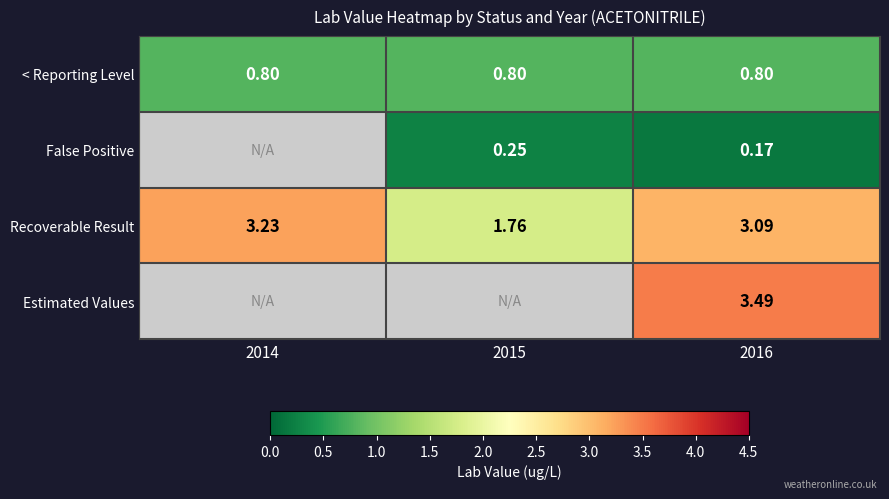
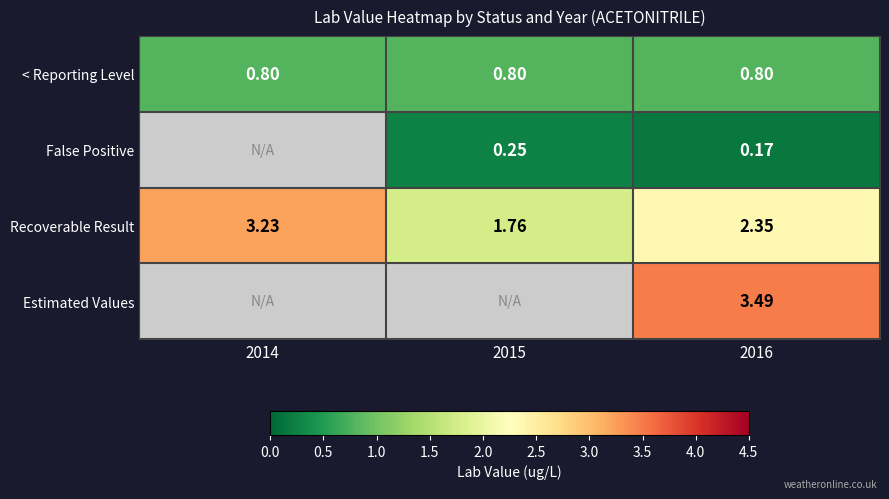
Recoverable Result, 2016: 3.09 -> 2.35
